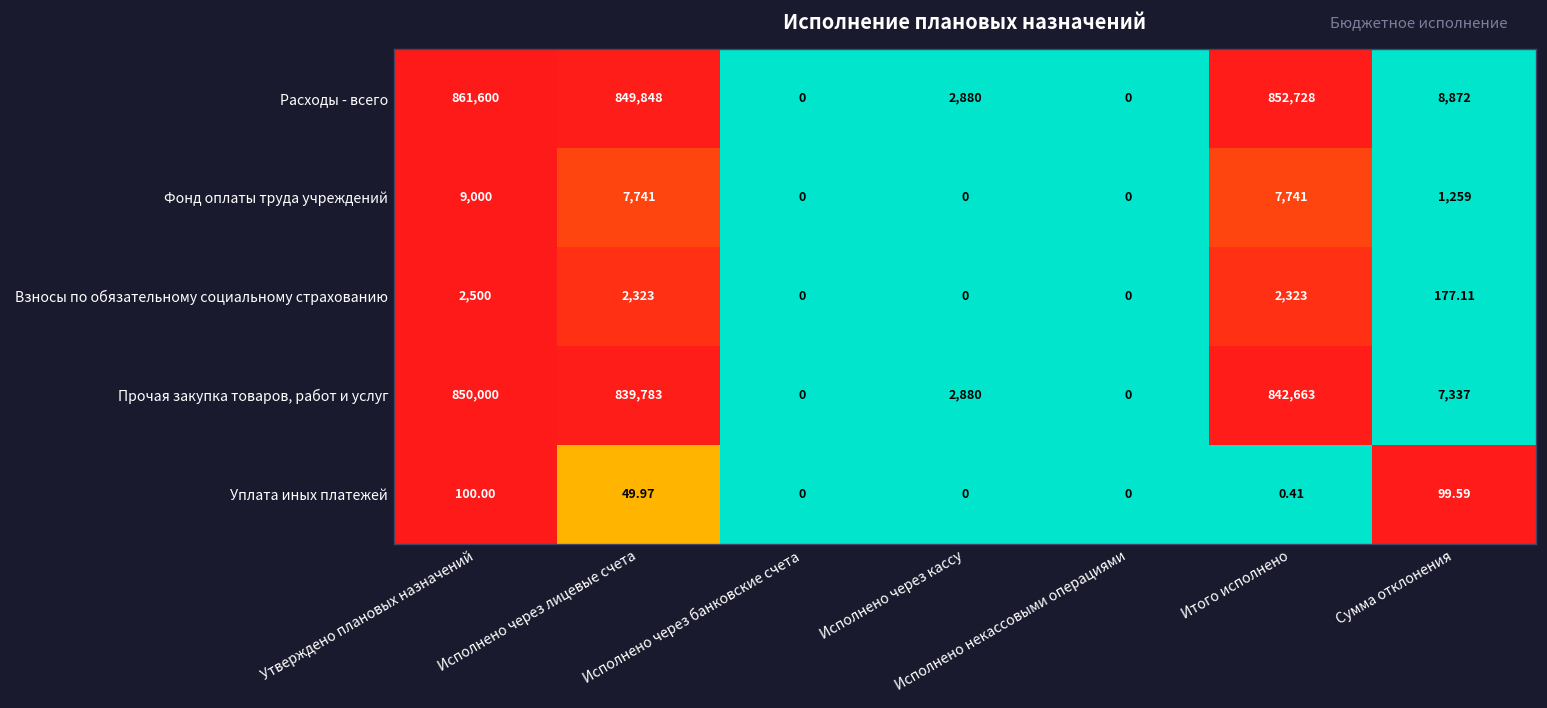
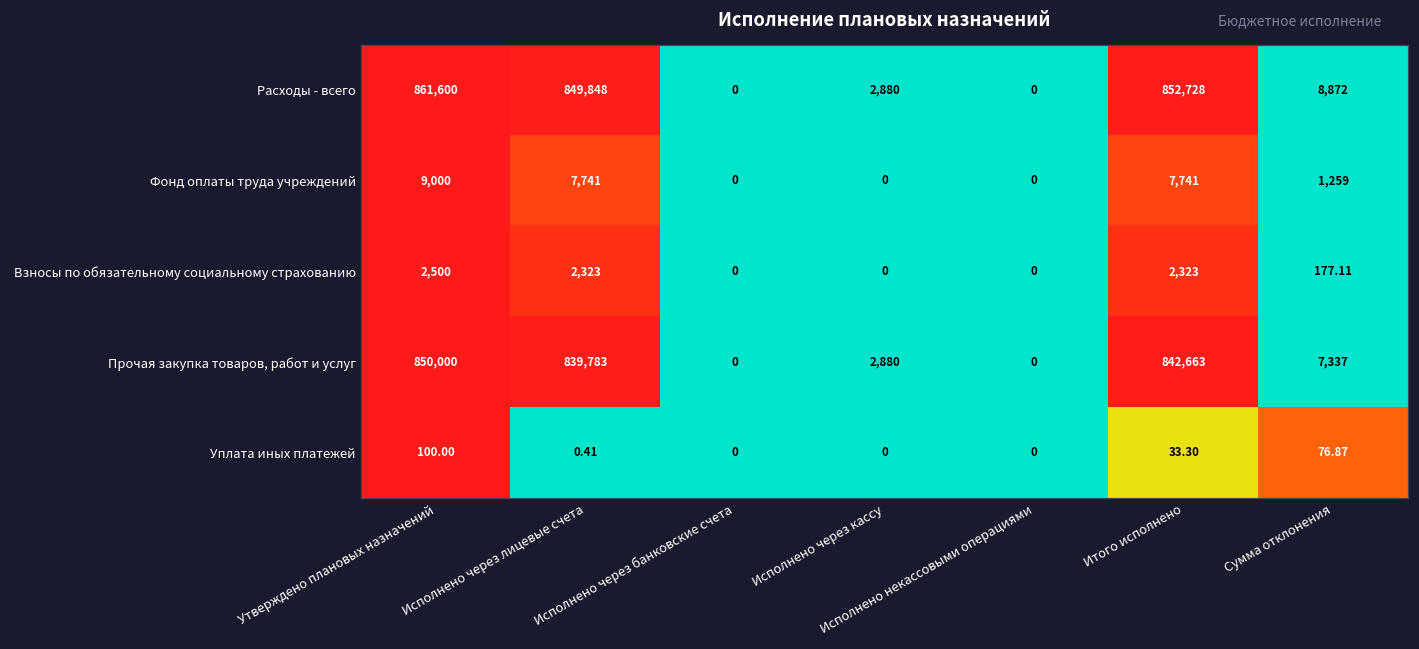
Уплата иных платежей, Исполнено через лицевые счета: 49.97 -> 0.41
Уплата иных платежей, Итого исполнено: 0.41 -> 33.30
Уплата иных платежей, Сумма отклонения: 99.59 -> 76.87
